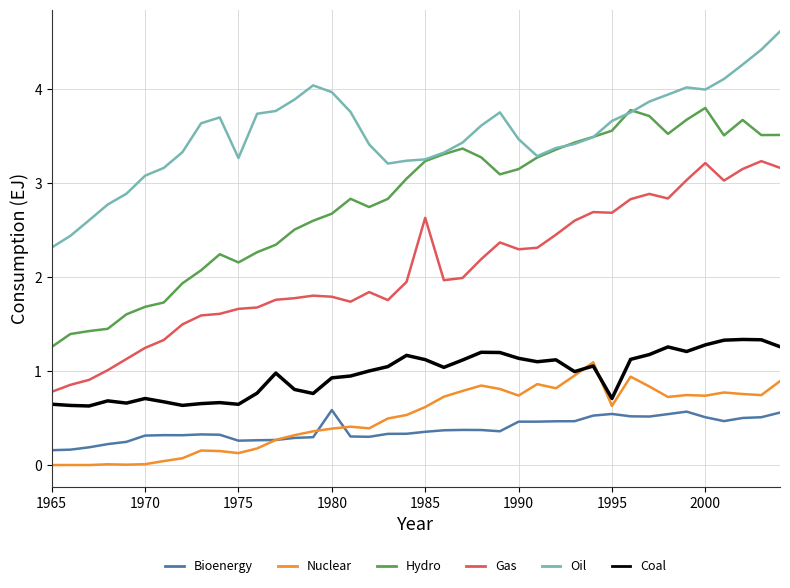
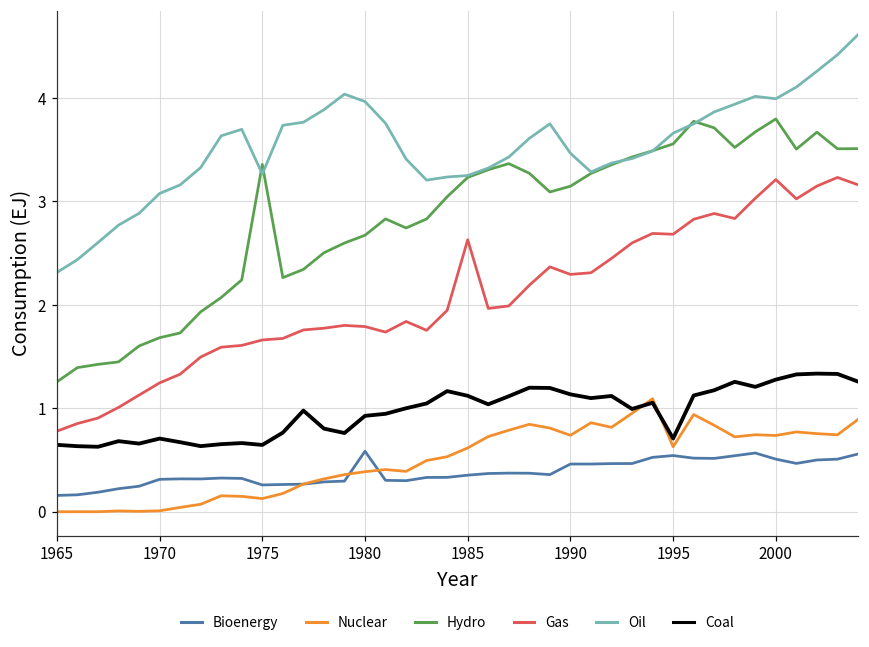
Hydro, 1975: 2.2 -> 3.4
